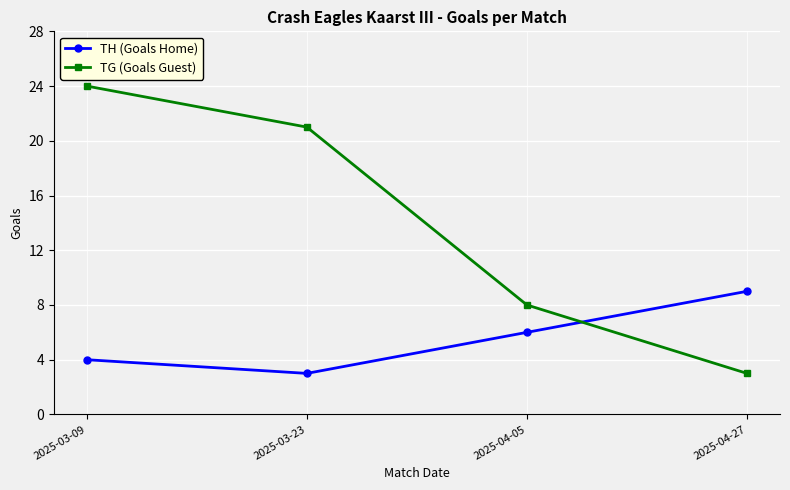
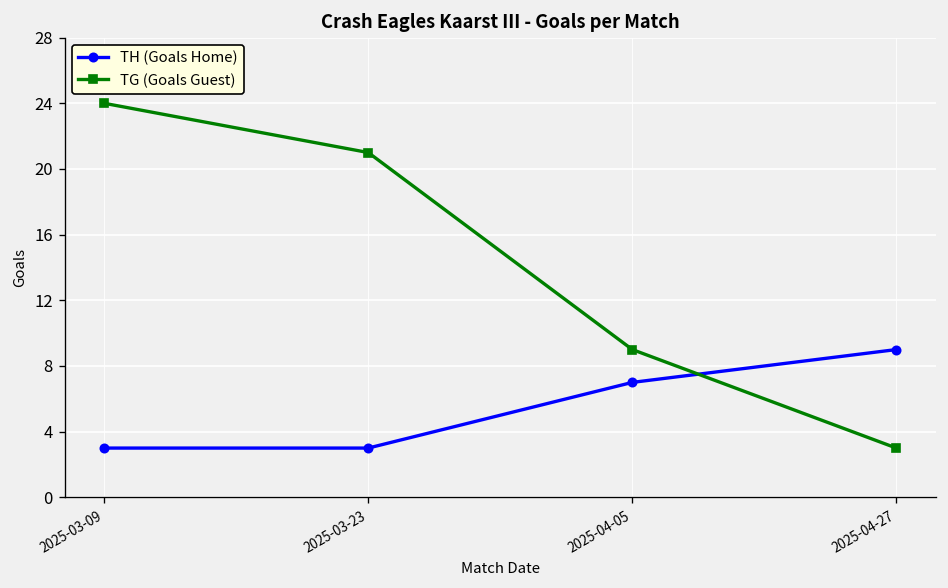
TH (Goals Home), 2025-03-09: 4 -> 3
TH (Goals Home), 2025-04-05: 6 -> 7
TG (Goals Guest), 2025-04-05: 8 -> 9
